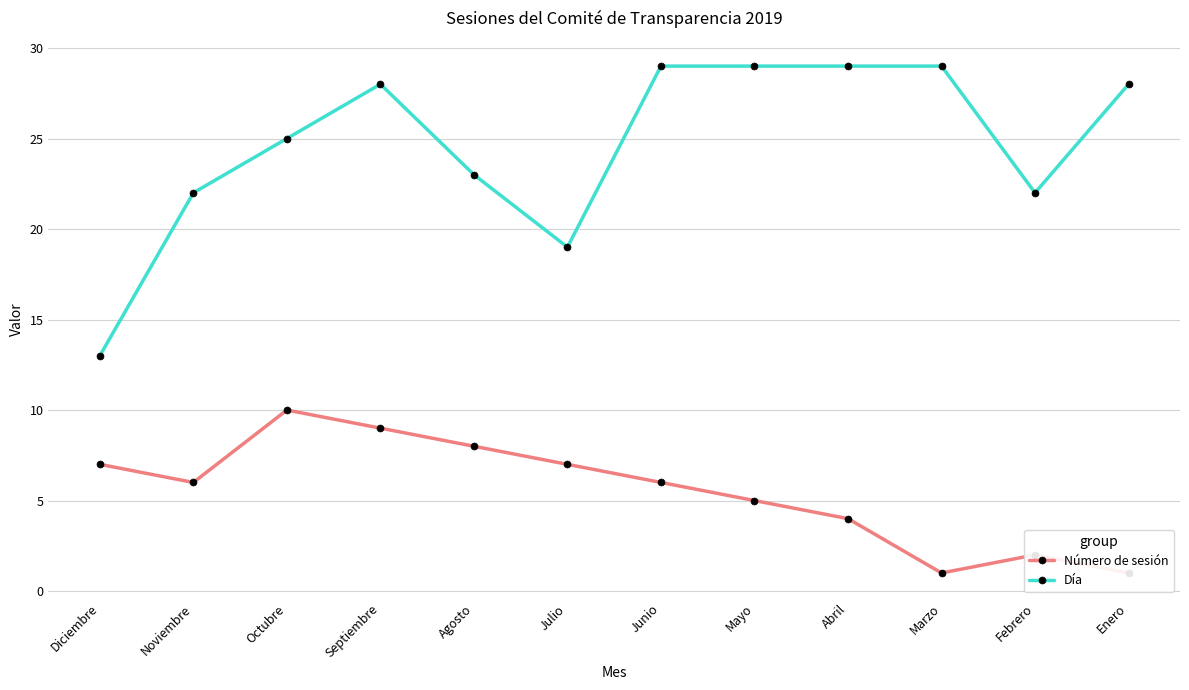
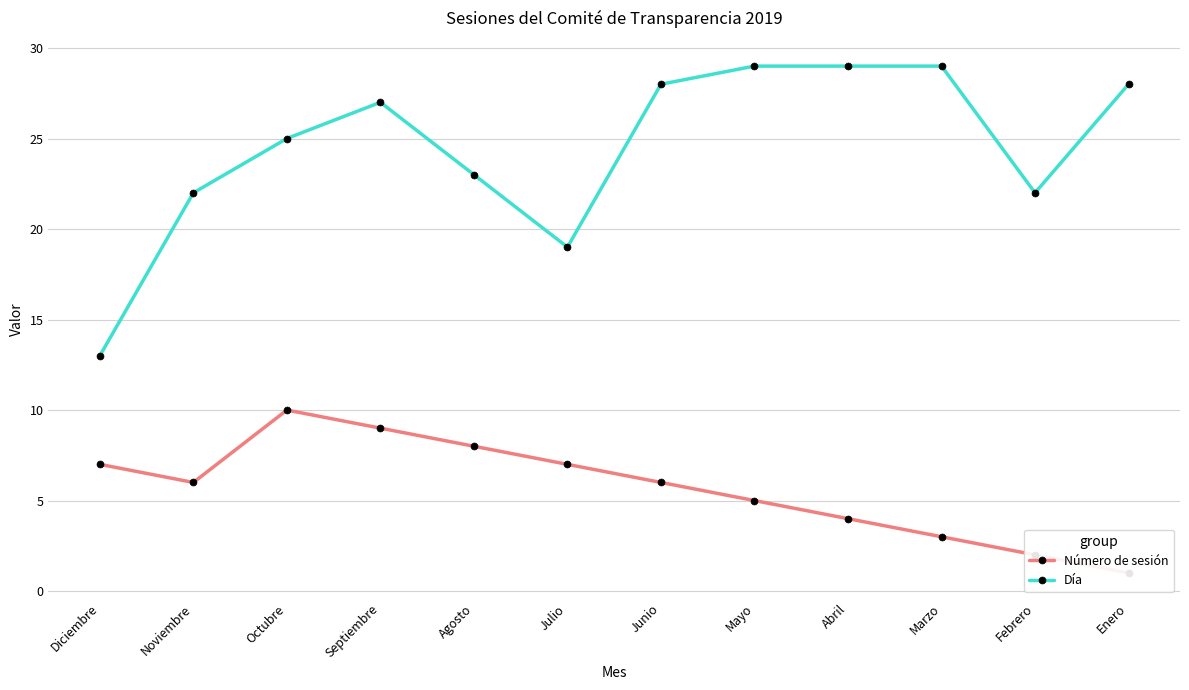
Día, Septiembre: 28 -> 27
Día, Junio: 29 -> 28
Número de sesión, Marzo: 1 -> 3
